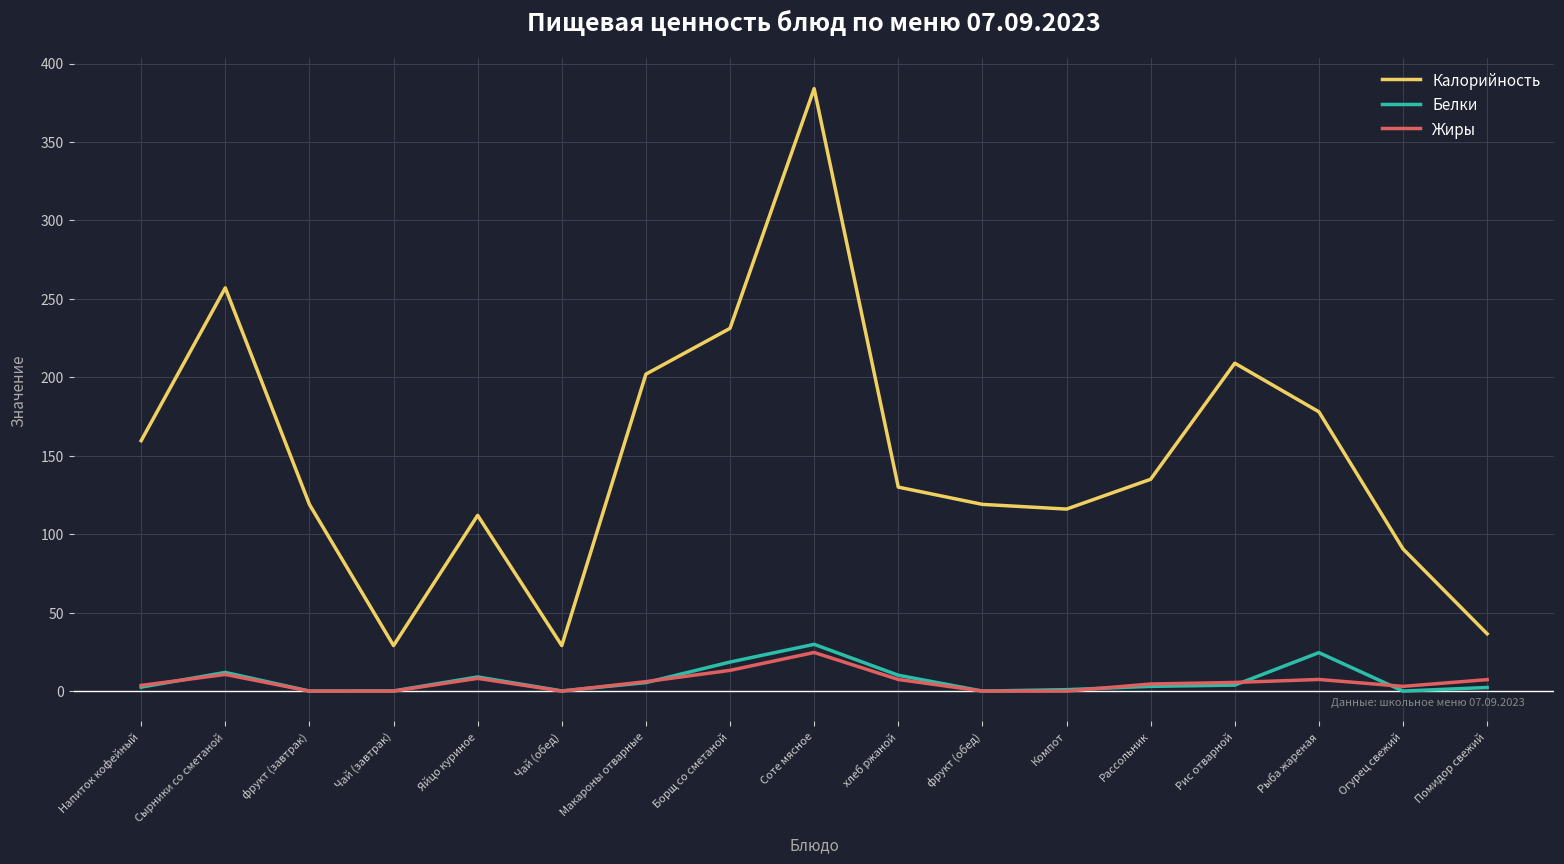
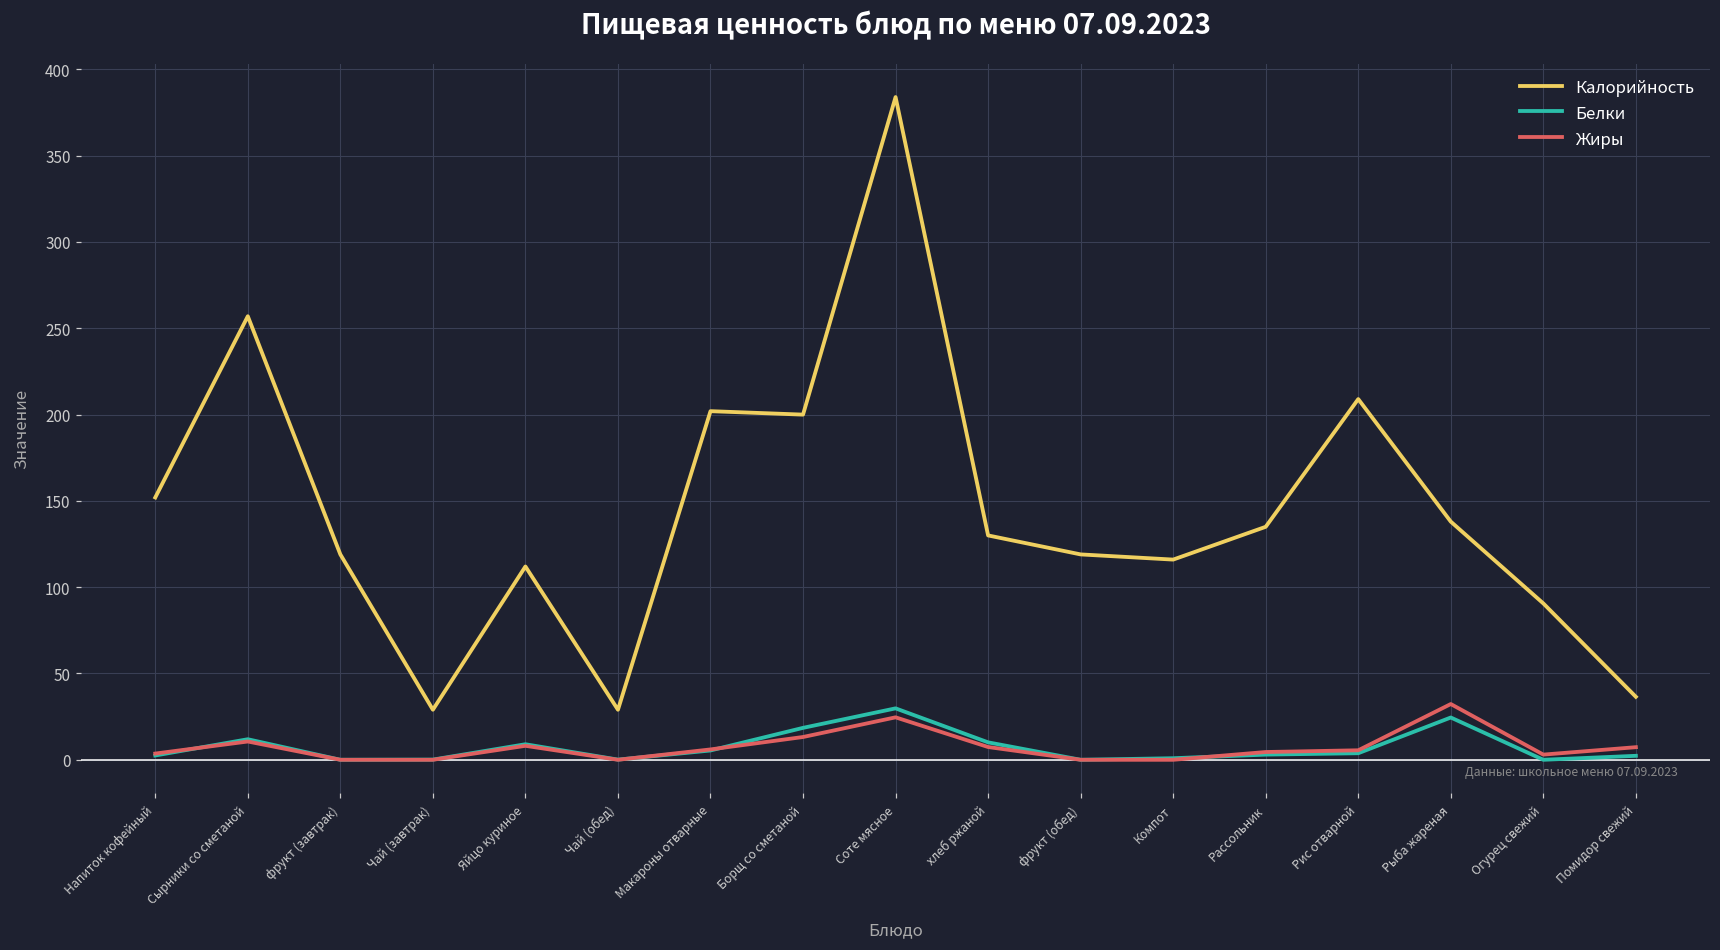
Калорийность, Напиток кофейный: 160 -> 152
Калорийность, Борщ со сметаной: 231 -> 200
Калорийность, Рыба жареная: 178 -> 138
Жиры, Рыба жареная: 7 -> 32
